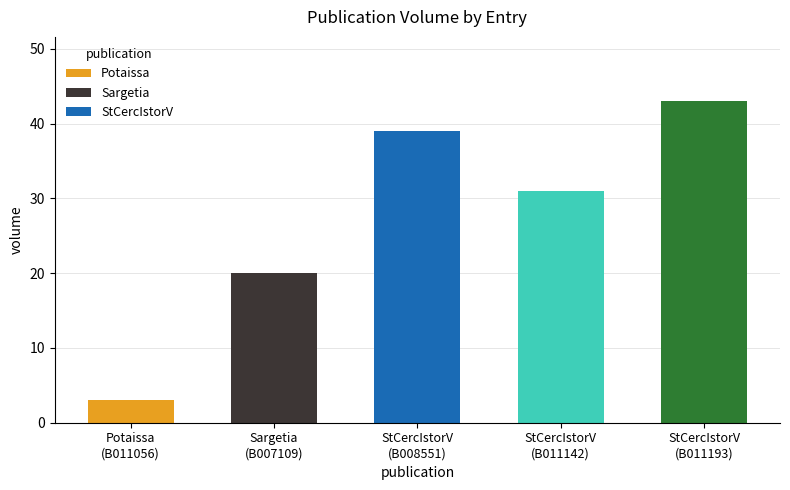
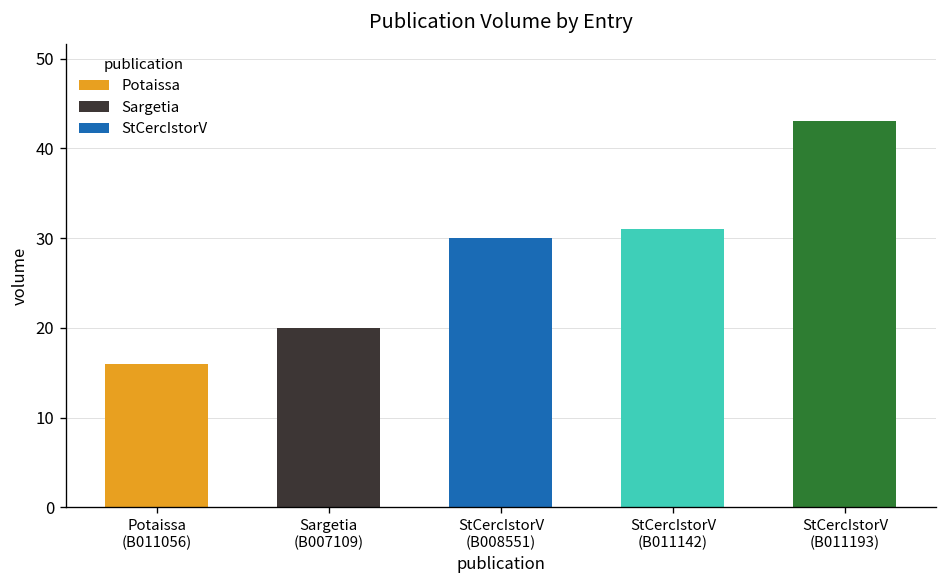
Potaissa (B011056): 3 -> 16
StCercIstorV (B008551): 39 -> 30
